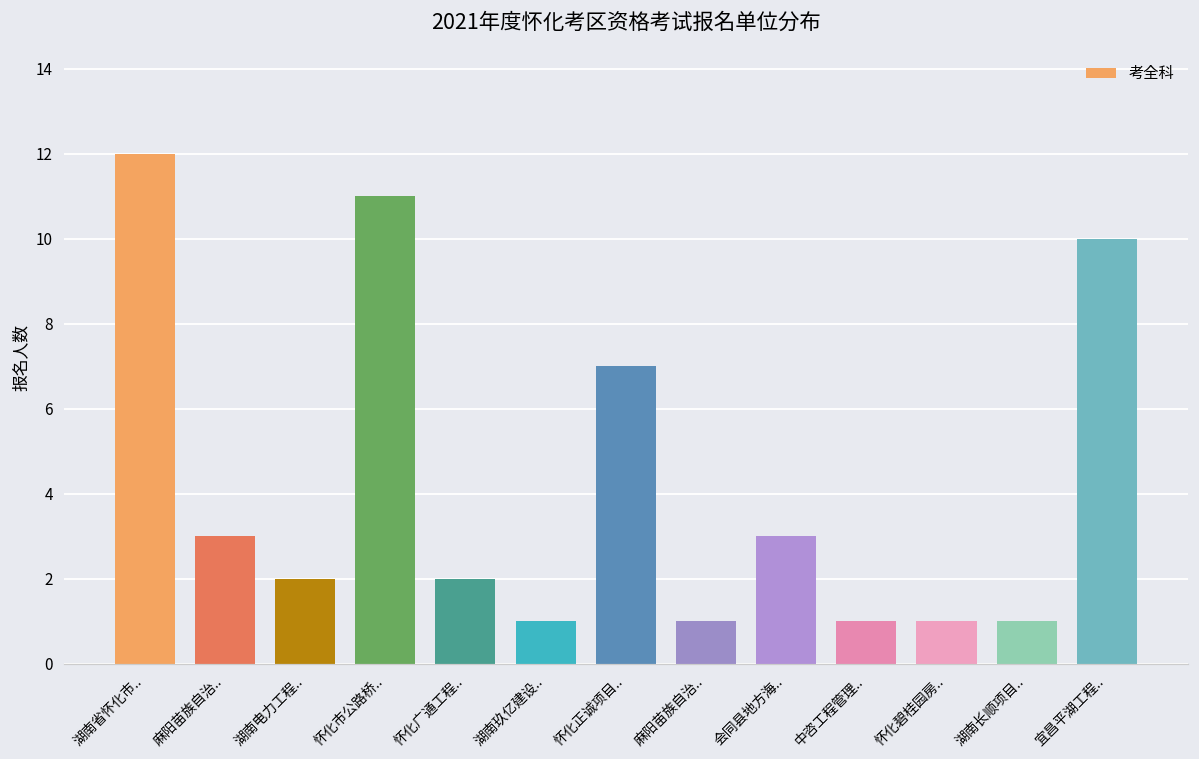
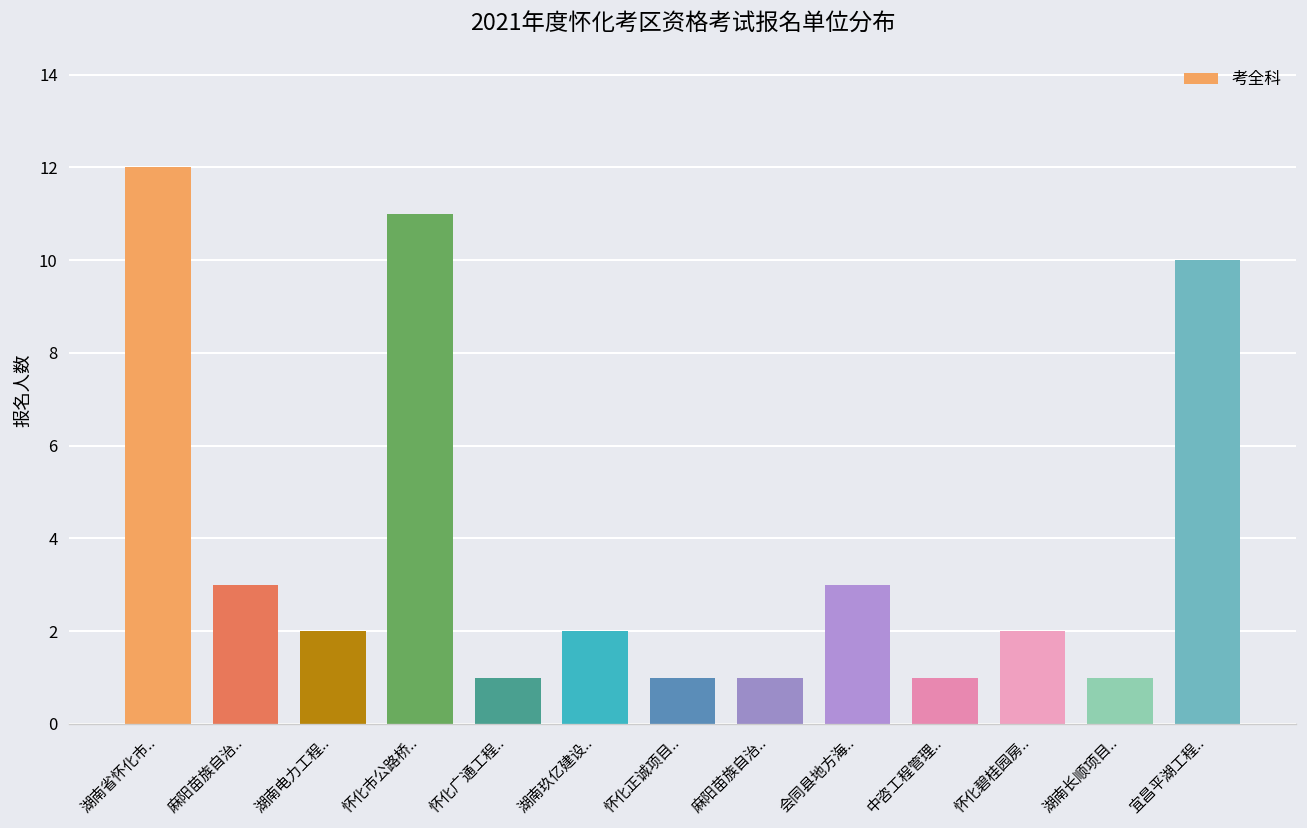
怀化广通工程..: 2 -> 1
湖南玖亿建设..: 1 -> 2
怀化正诚项目..: 7 -> 1
怀化碧桂园房..: 1 -> 2
